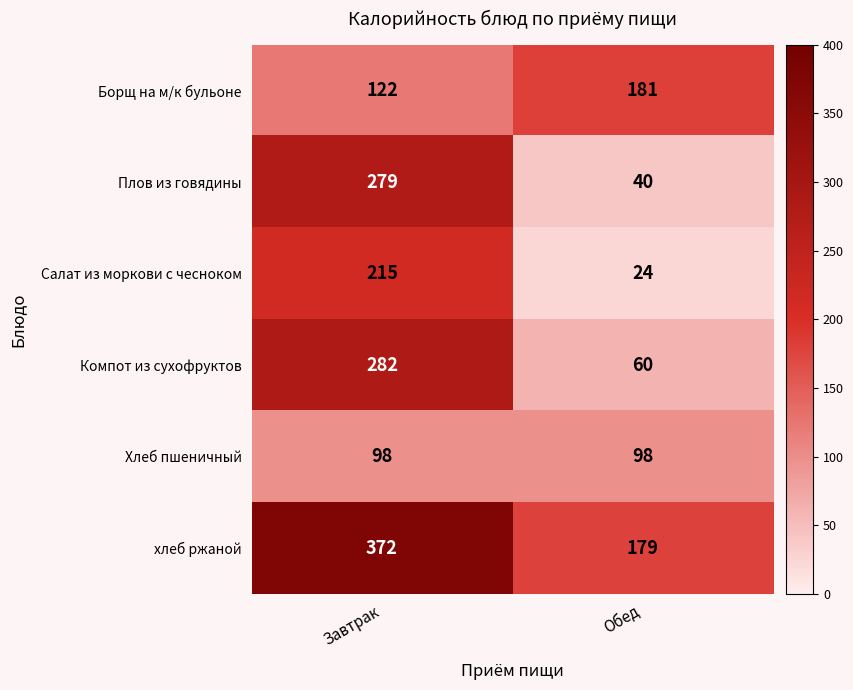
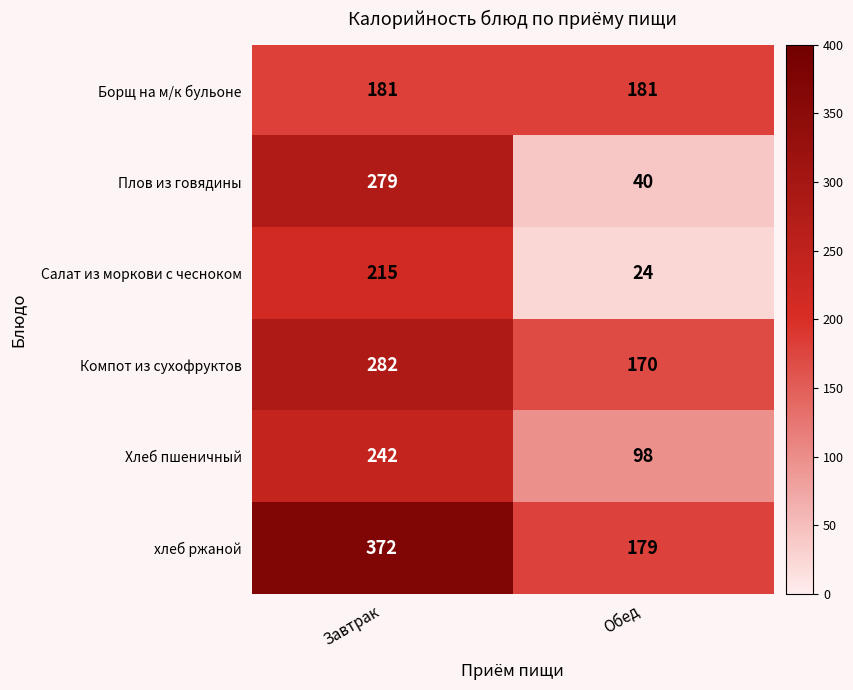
Борщ на м/к бульоне, Завтрак: 122 -> 181
Компот из сухофруктов, Обед: 60 -> 170
Хлеб пшеничный, Завтрак: 98 -> 242
